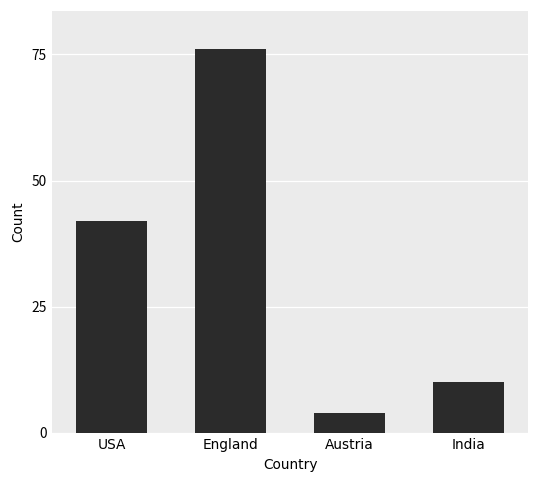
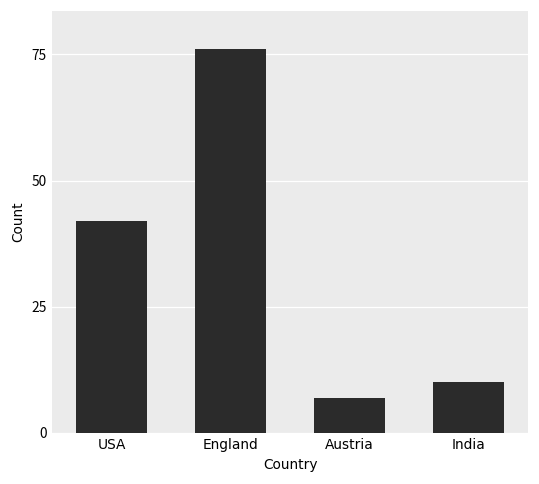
Austria: 4 -> 7
